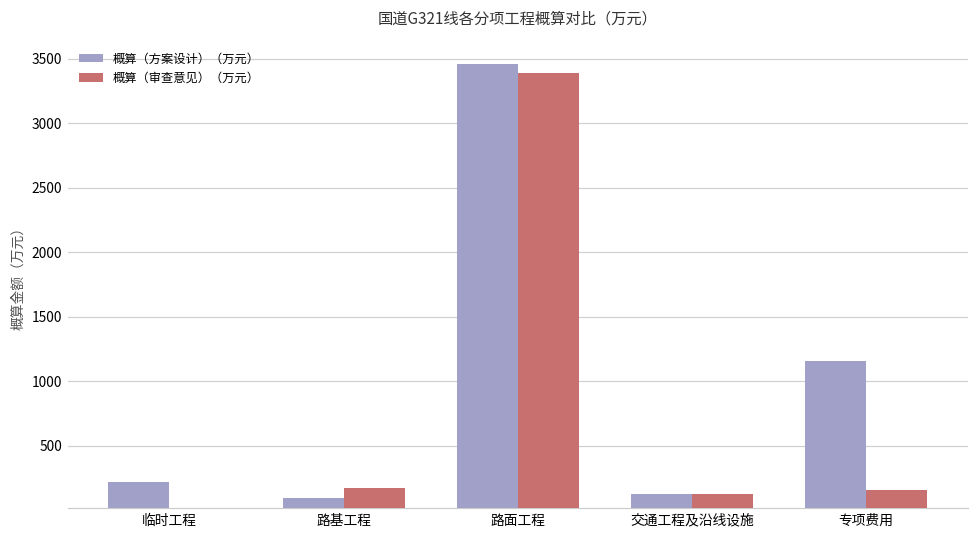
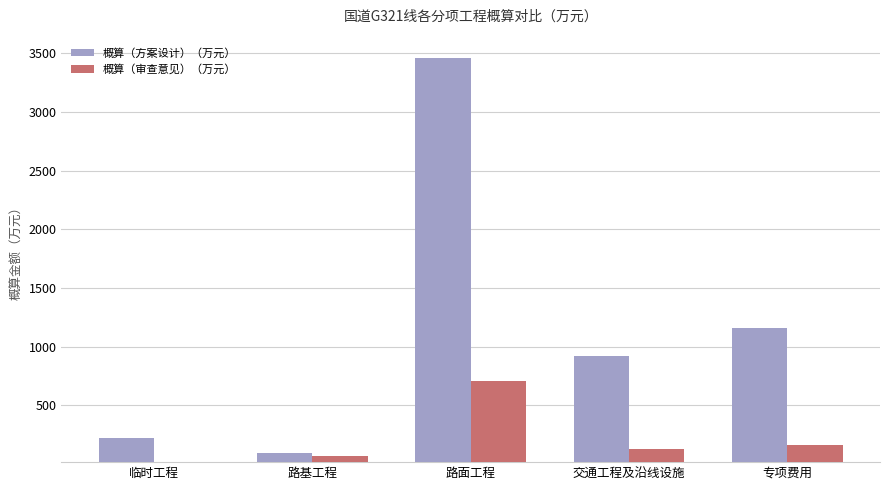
概算（审查意见）（万元）, 路基工程: 170 -> 70
概算（审查意见）（万元）, 路面工程: 3390 -> 710
概算（方案设计）（万元）, 交通工程及沿线设施: 130 -> 920
